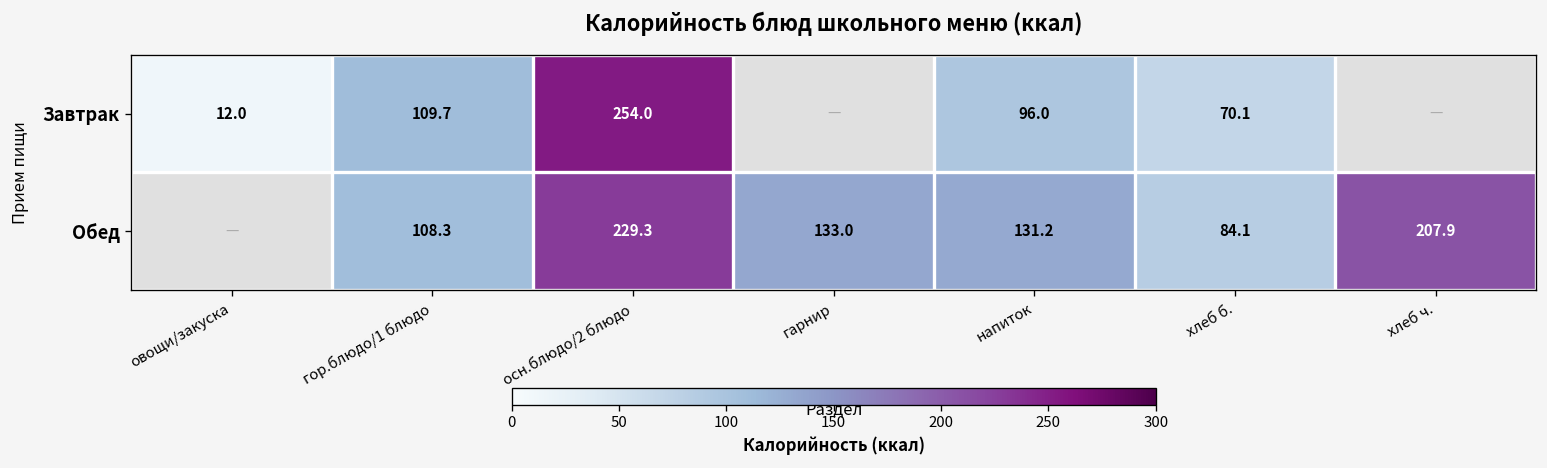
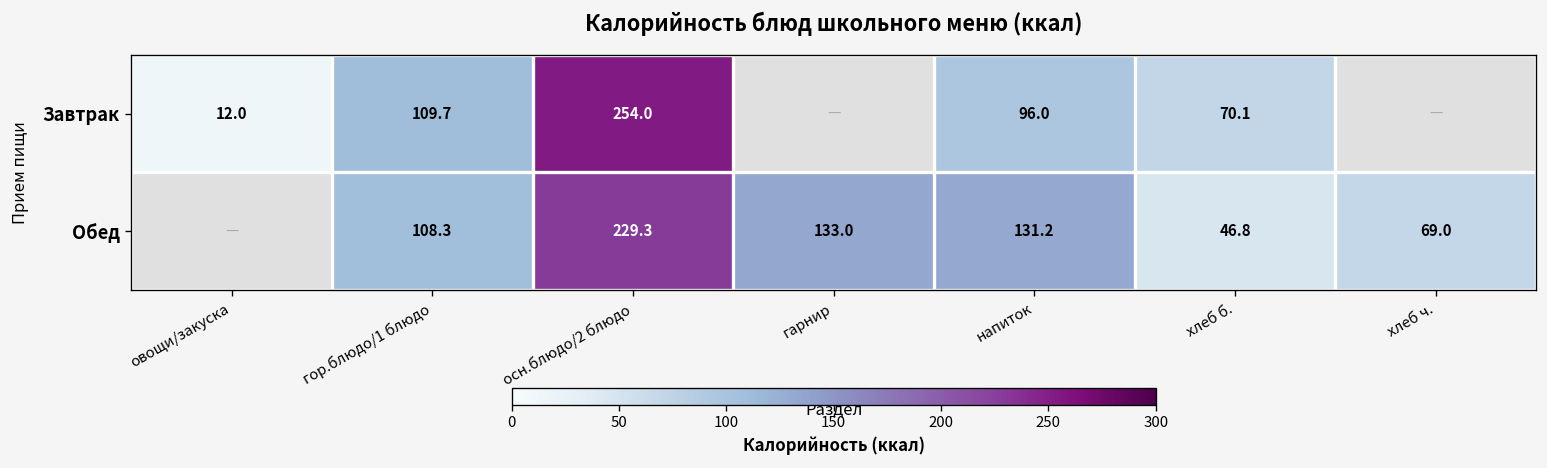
Обед, хлеб б.: 84.1 -> 46.8
Обед, хлеб ч.: 207.9 -> 69.0
